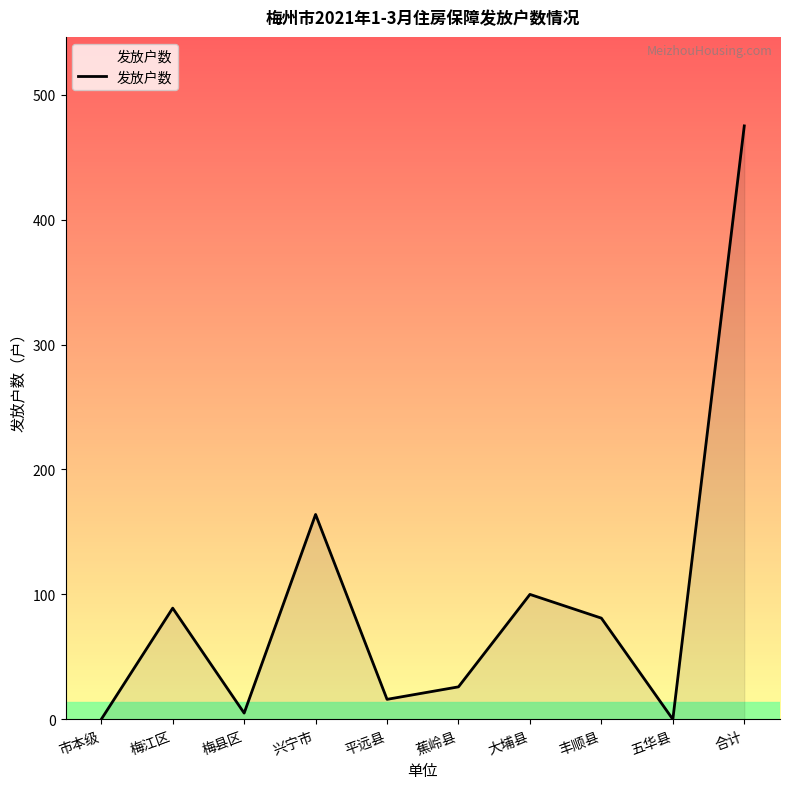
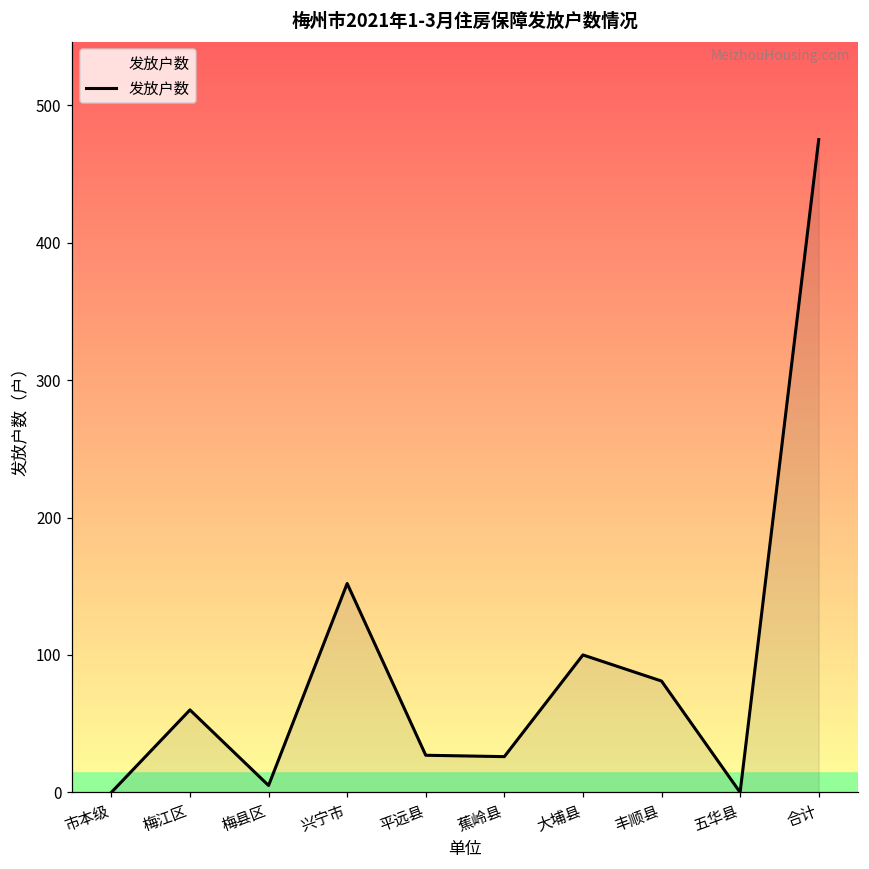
梅江区: 89 -> 60
兴宁市: 164 -> 152
平远县: 16 -> 27
